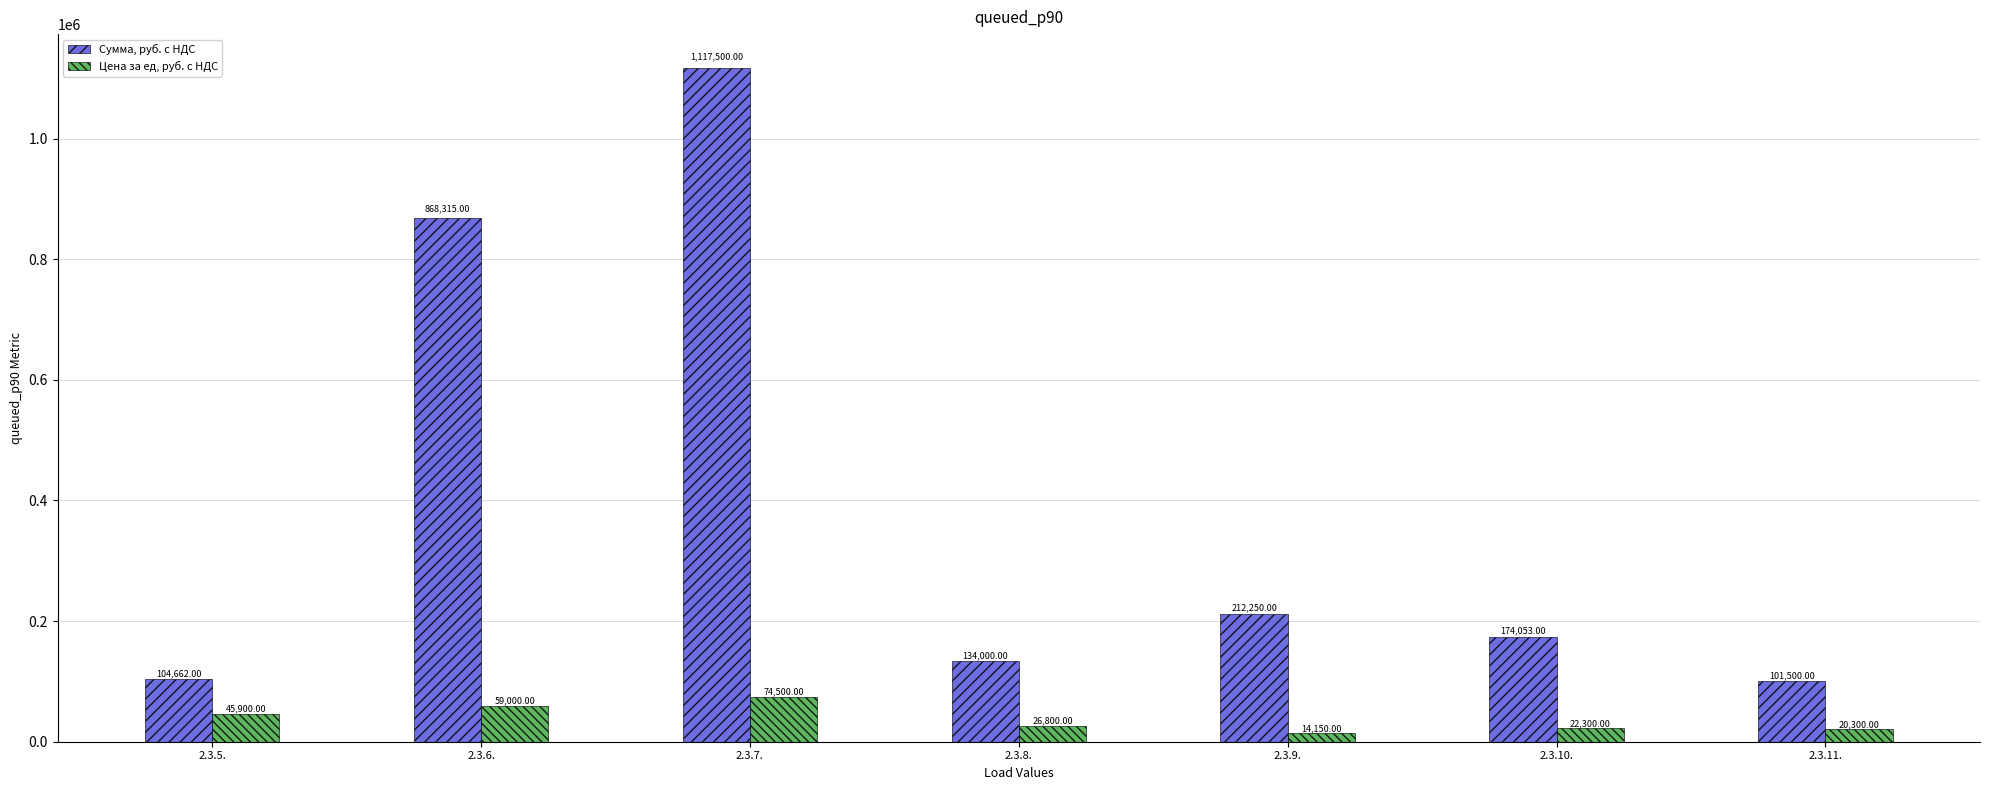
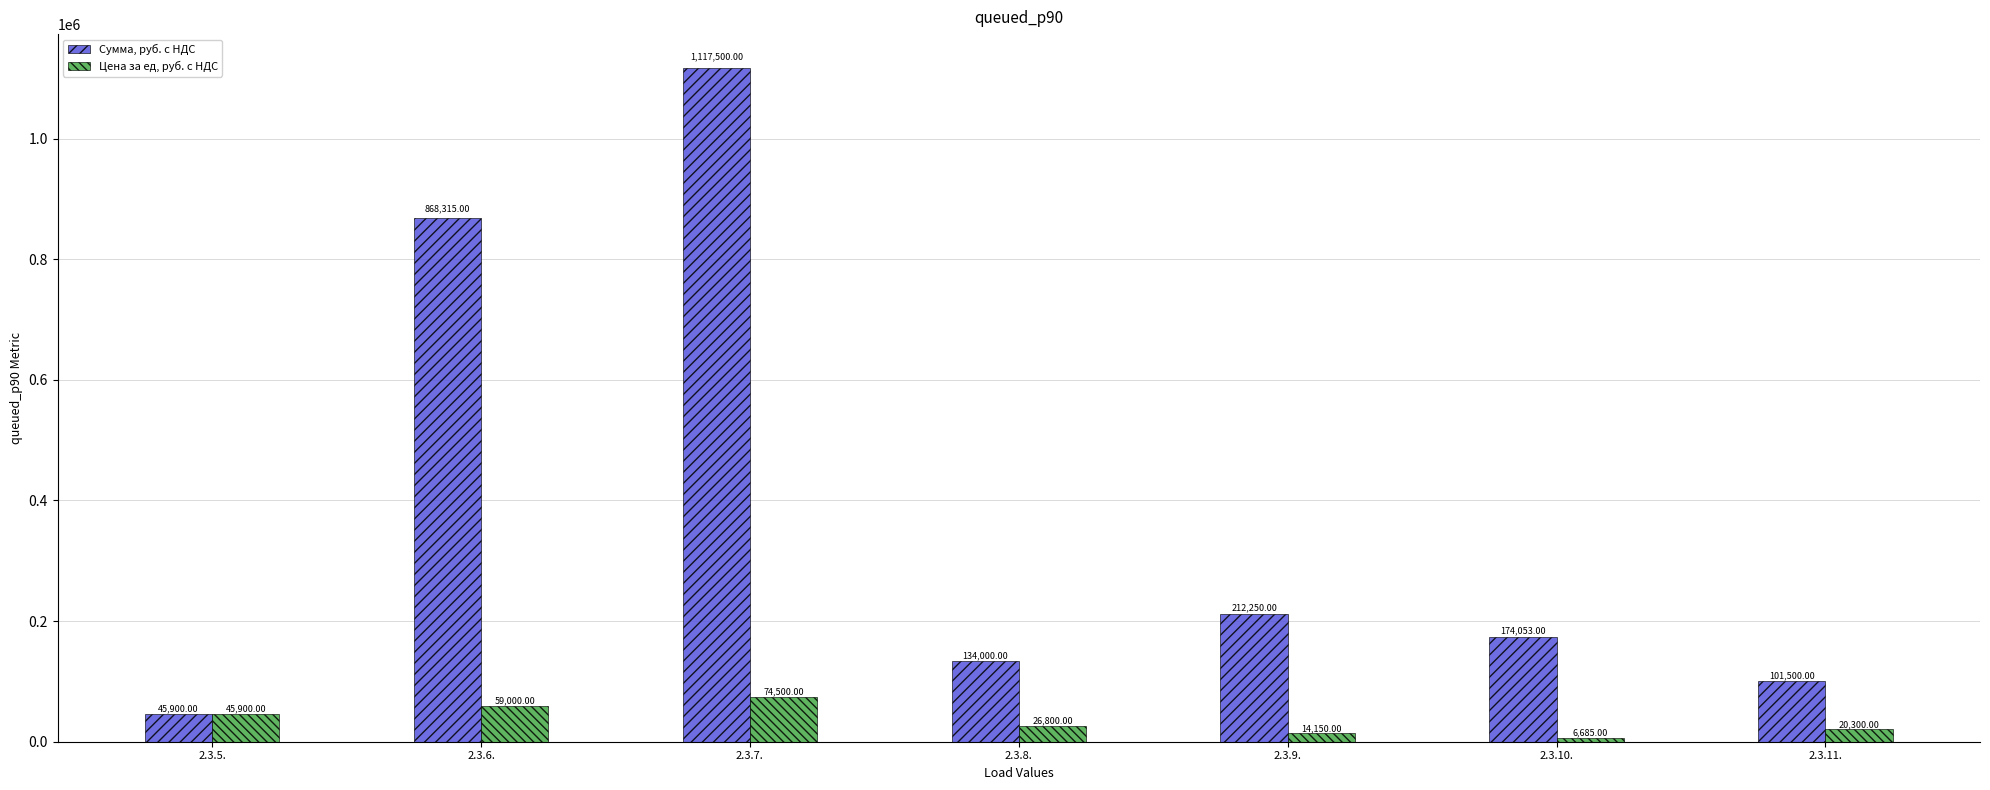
Сумма, руб. с НДС, 2.3.5.: 104,662.00 -> 45,900.00
Цена за ед, руб. с НДС, 2.3.10.: 22,300.00 -> 6,685.00
